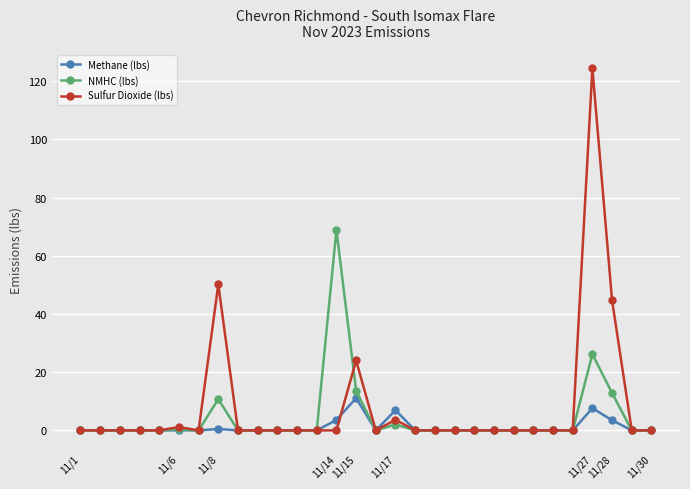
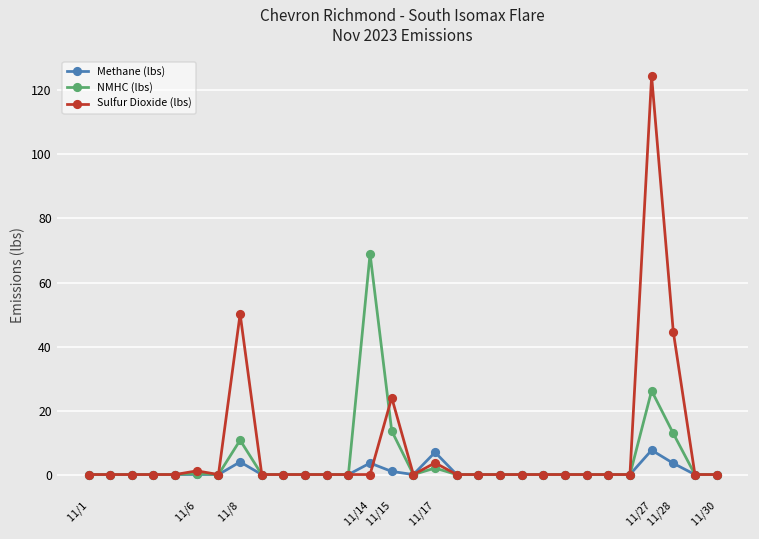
Methane (lbs), 11/8: 0 -> 4
Methane (lbs), 11/15: 11 -> 1
